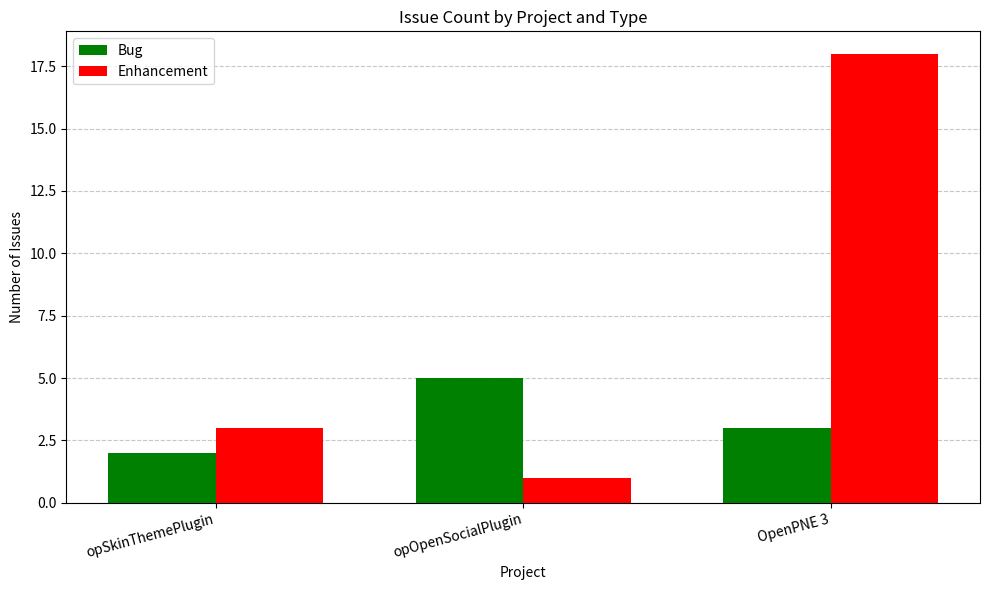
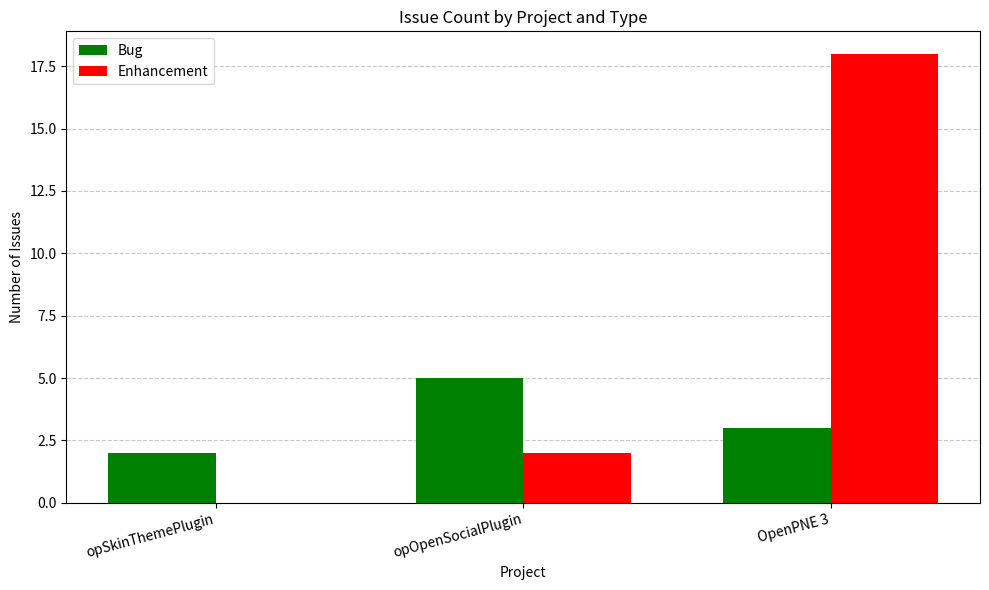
Enhancement, opSkinThemePlugin: 3 -> 0
Enhancement, opOpenSocialPlugin: 1 -> 2
